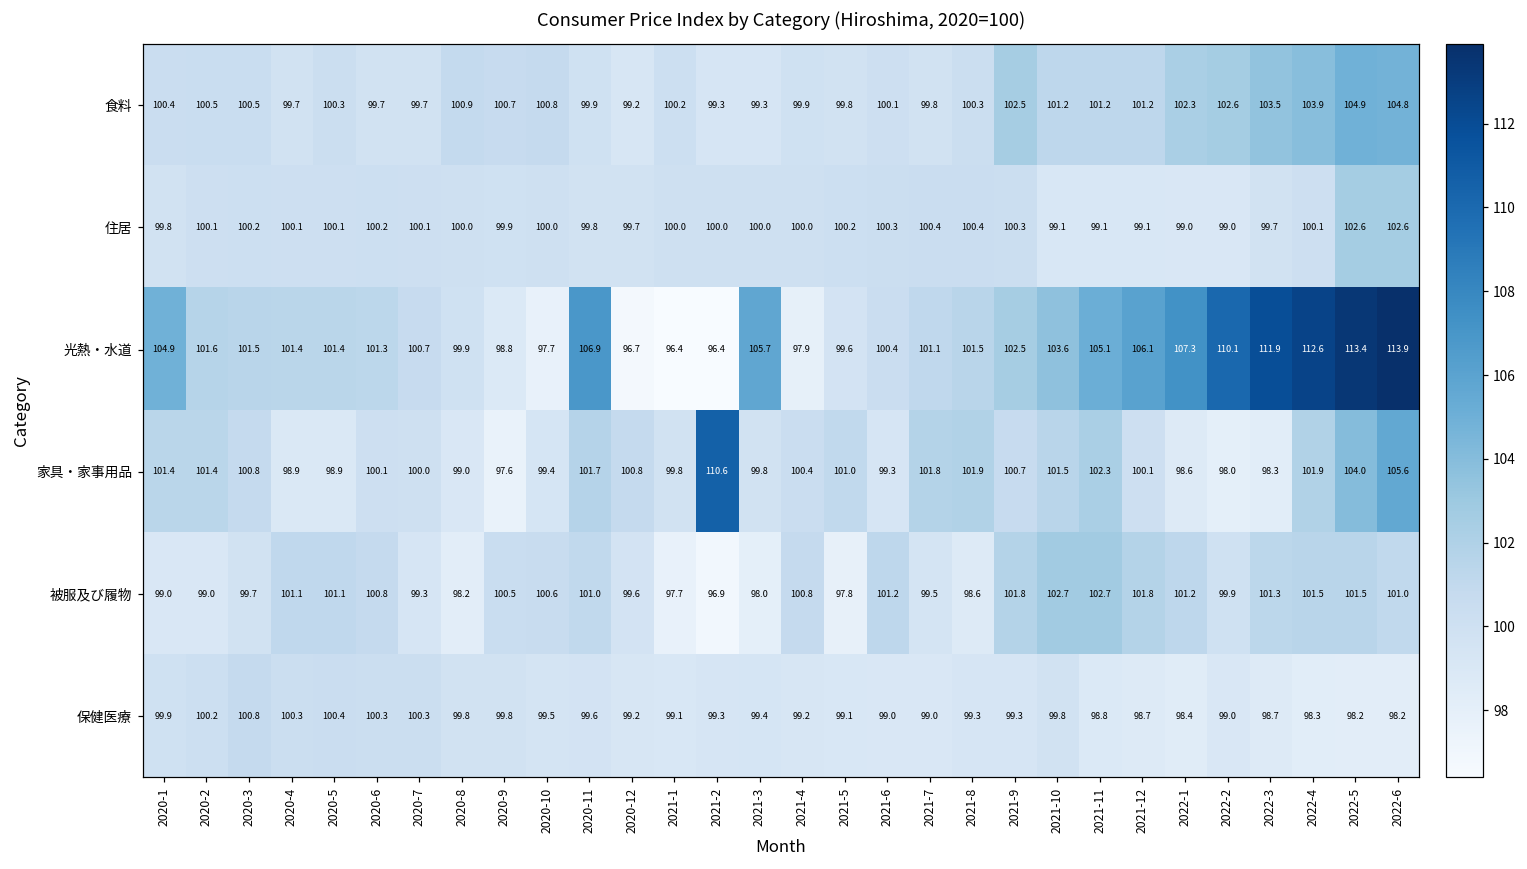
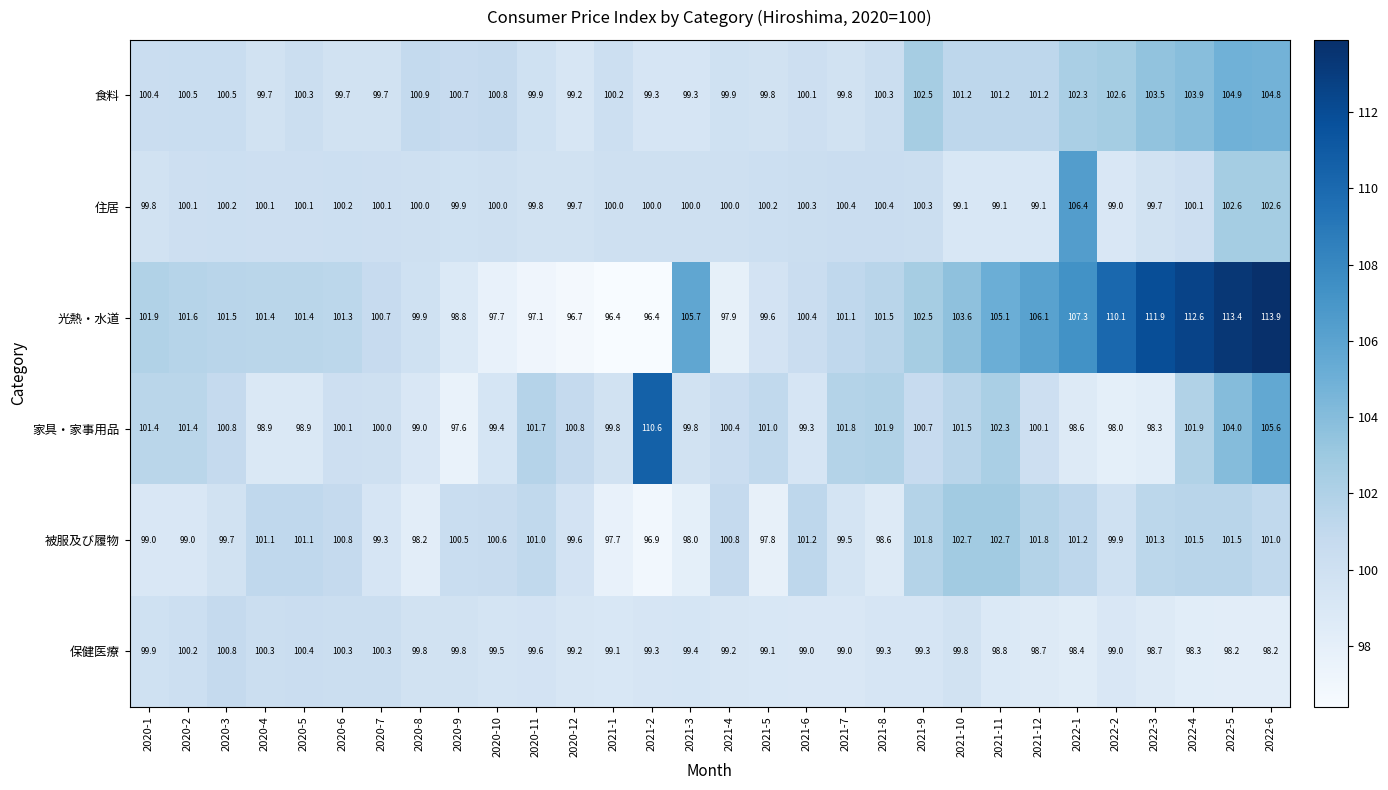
住居, 2022-1: 99.0 -> 106.4
光熱・水道, 2020-1: 104.9 -> 101.9
光熱・水道, 2020-11: 106.9 -> 97.1
